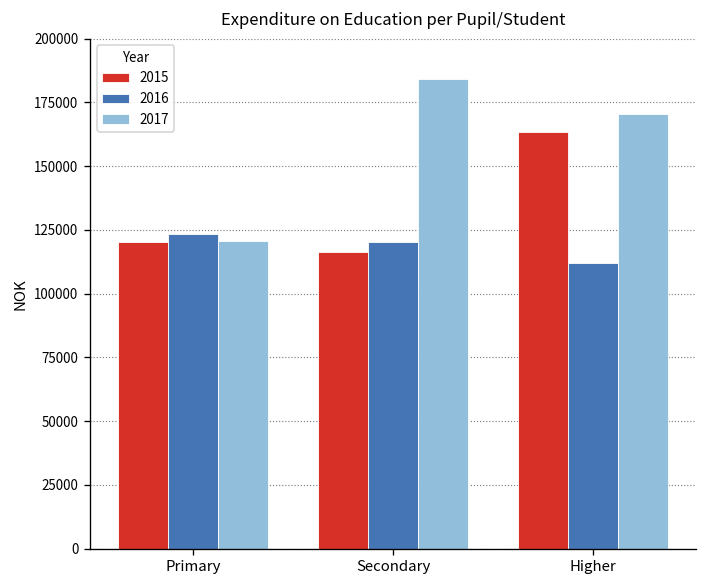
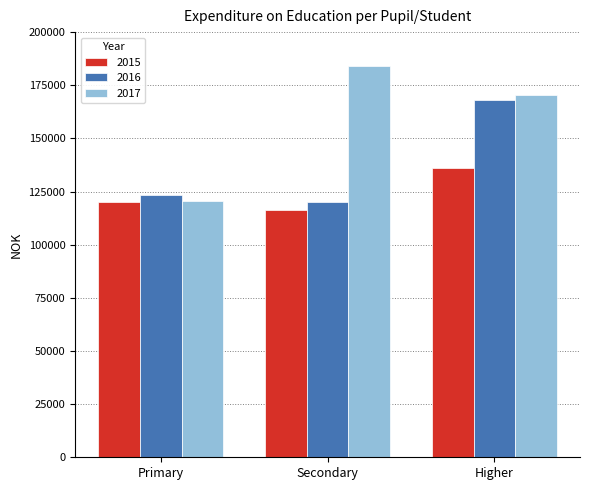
2015, Higher: 163000 -> 136000
2016, Higher: 112000 -> 168000
